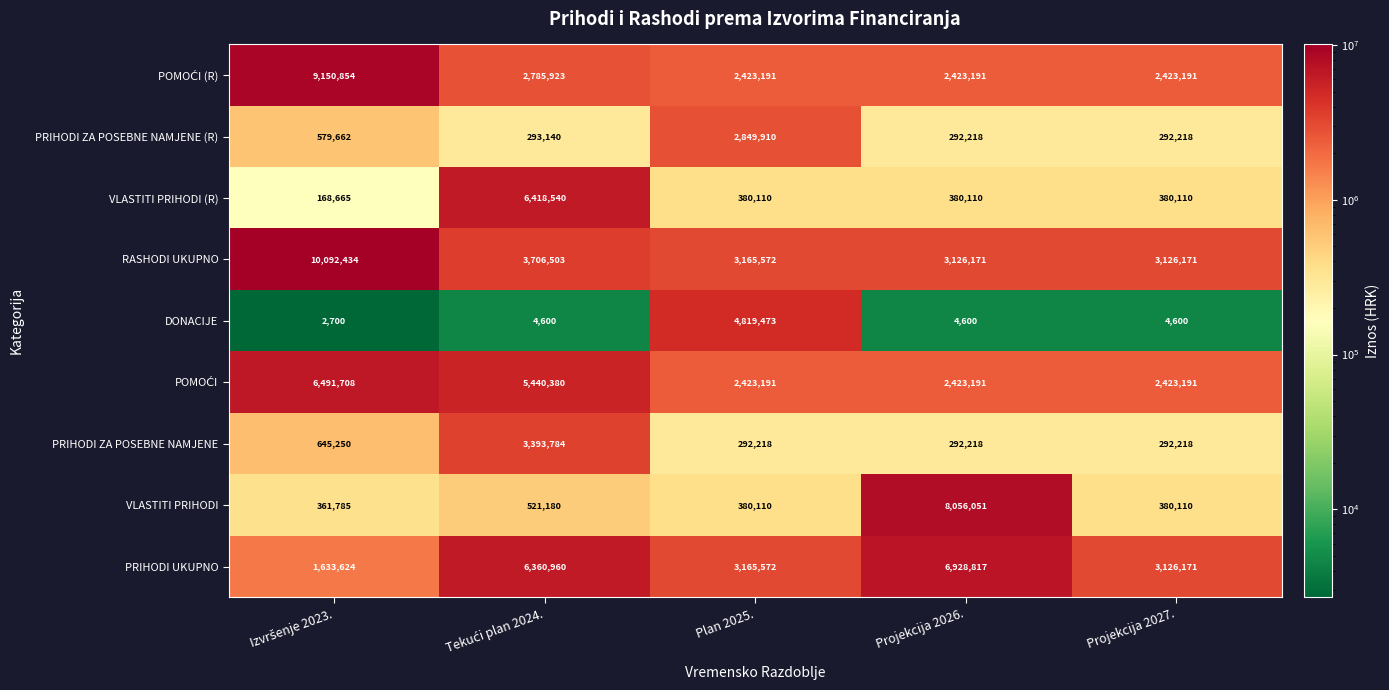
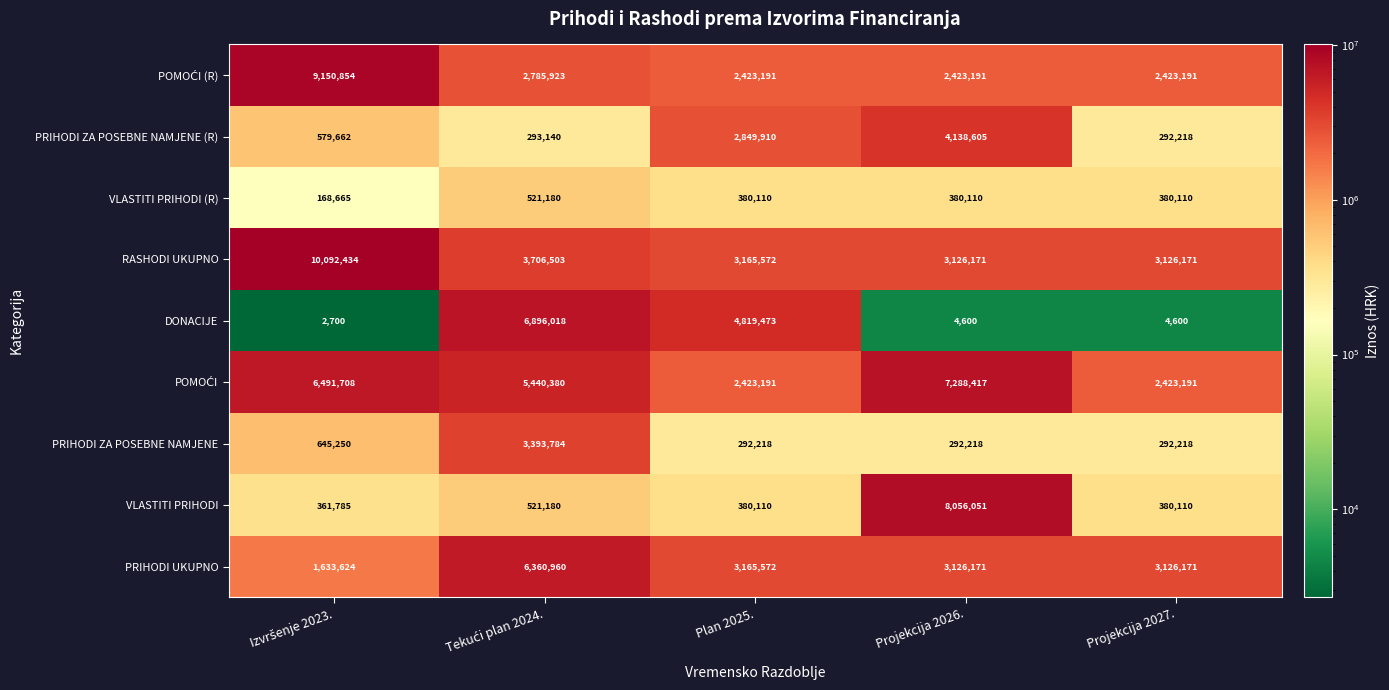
PRIHODI ZA POSEBNE NAMJENE (R), Projekcija 2026.: 292,218 -> 4,138,605
VLASTITI PRIHODI (R), Tekući plan 2024.: 6,418,540 -> 521,180
DONACIJE, Tekući plan 2024.: 4,600 -> 6,896,018
POMOĆI, Projekcija 2026.: 2,423,191 -> 7,288,417
PRIHODI UKUPNO, Projekcija 2026.: 6,928,817 -> 3,126,171
